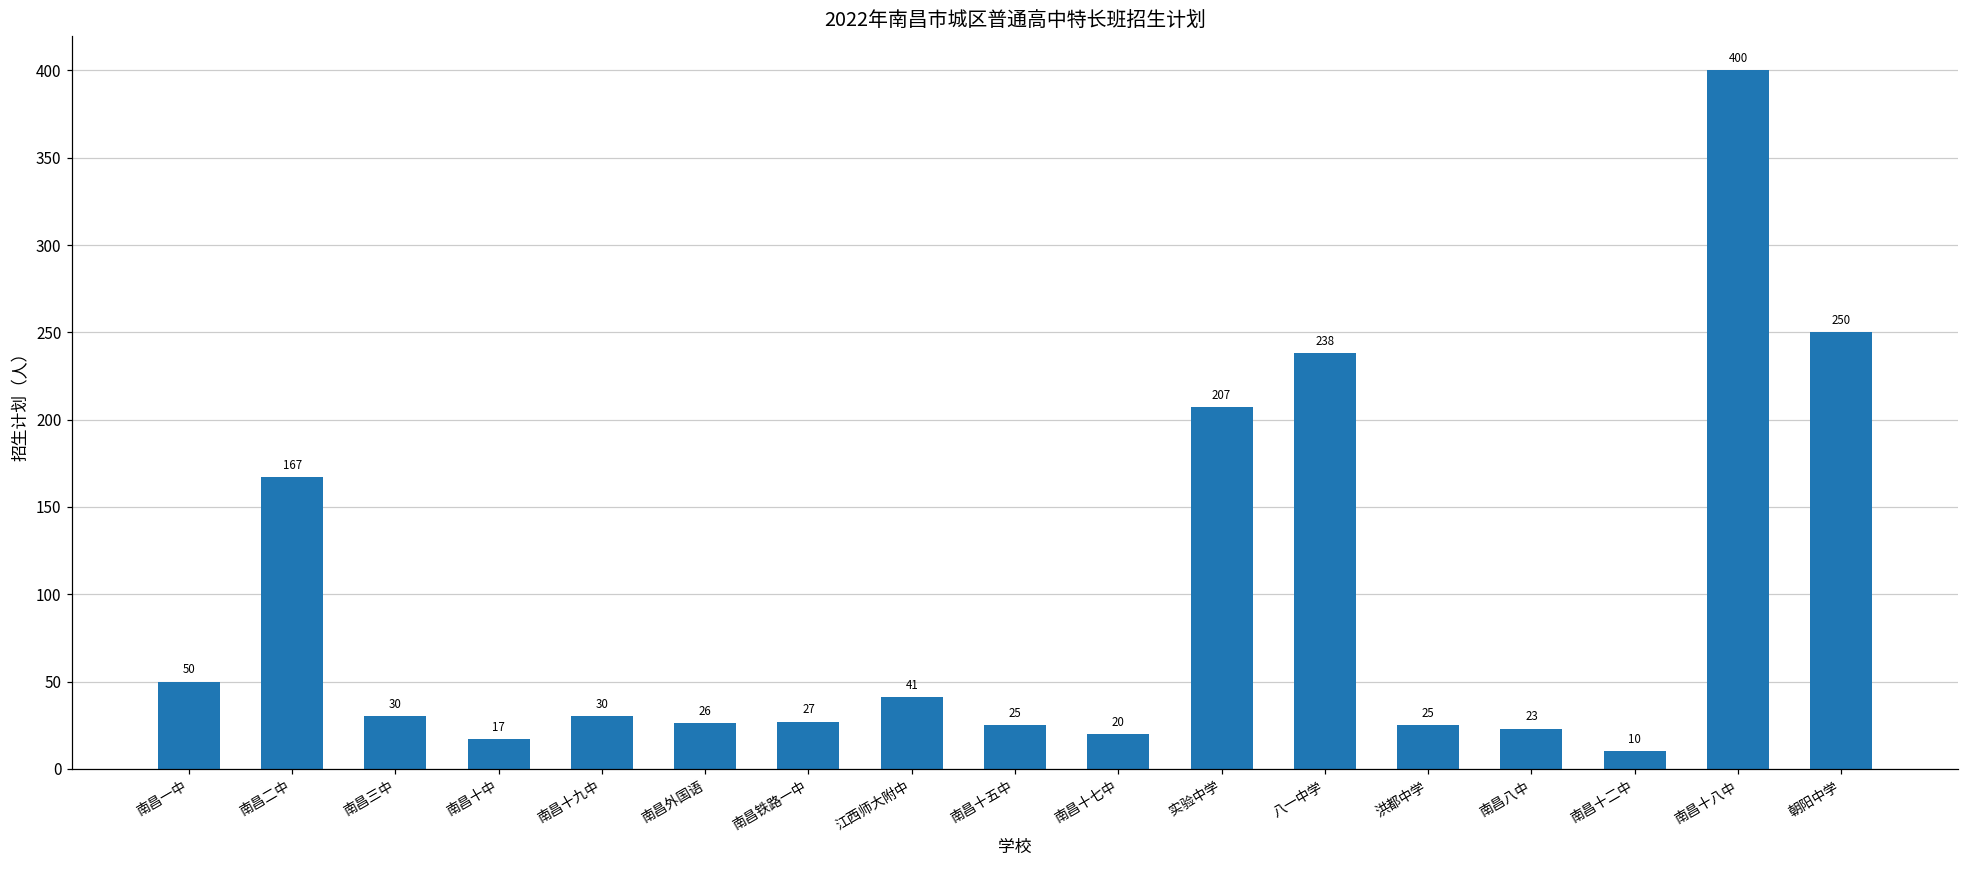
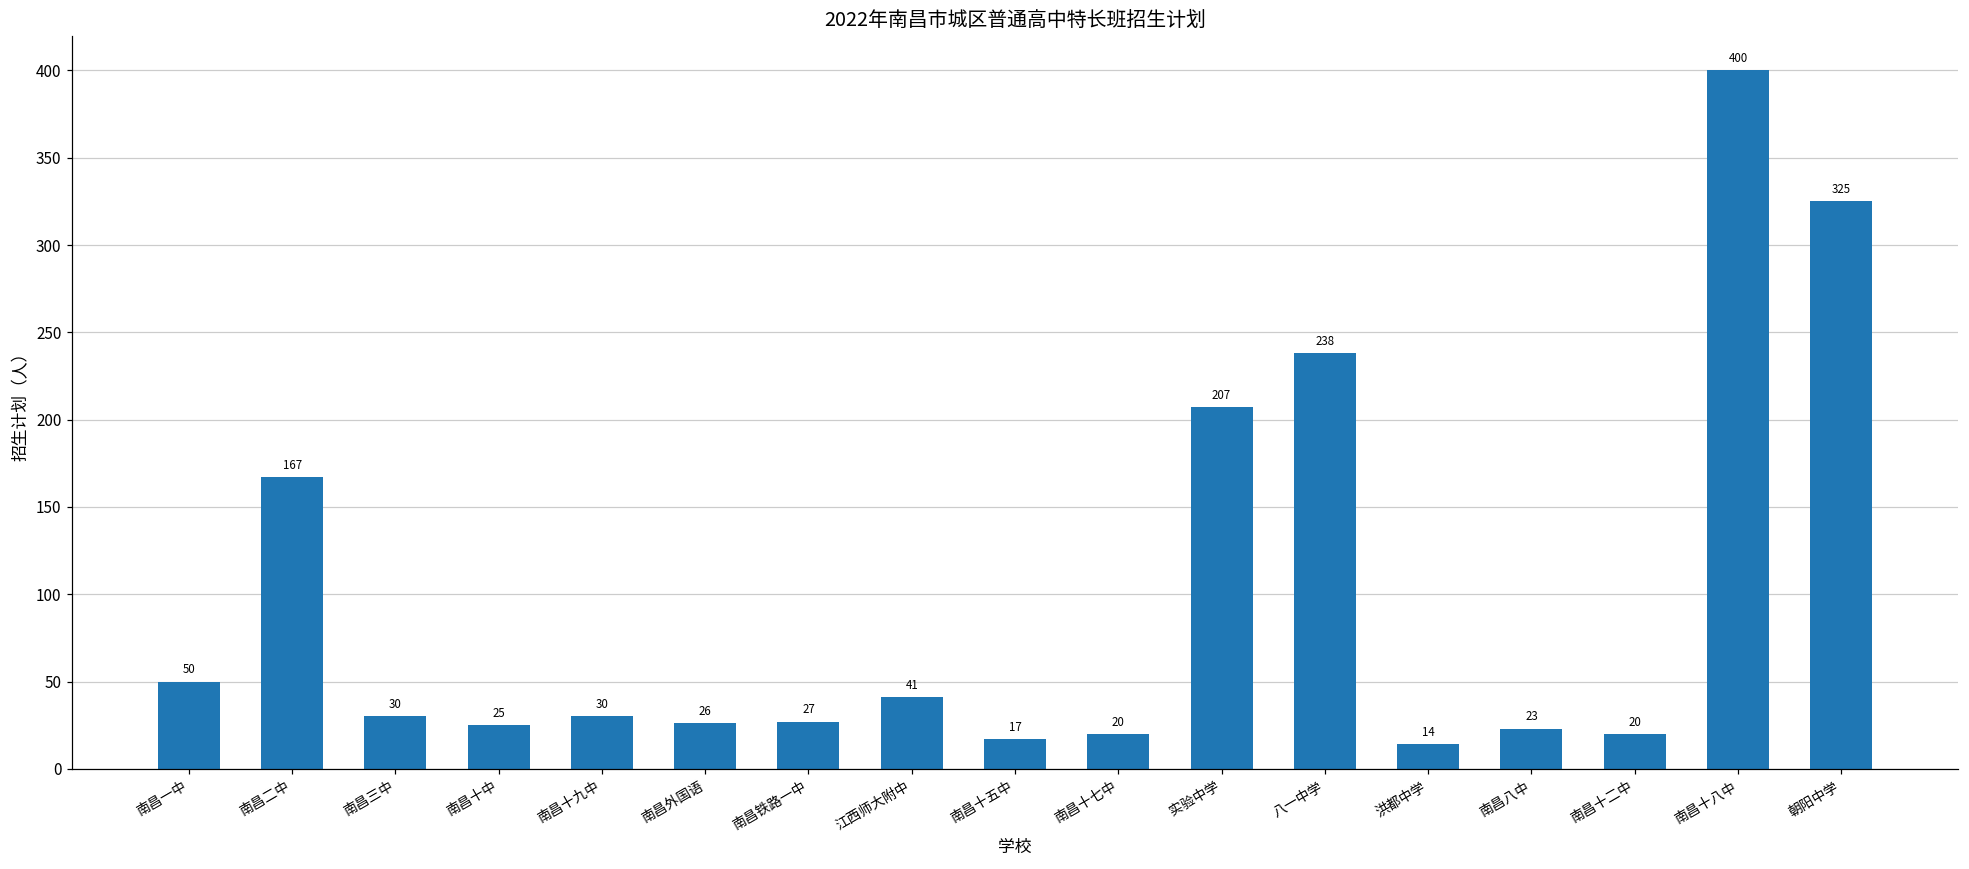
南昌十中: 17 -> 25
南昌十五中: 25 -> 17
洪都中学: 25 -> 14
南昌十二中: 10 -> 20
朝阳中学: 250 -> 325
